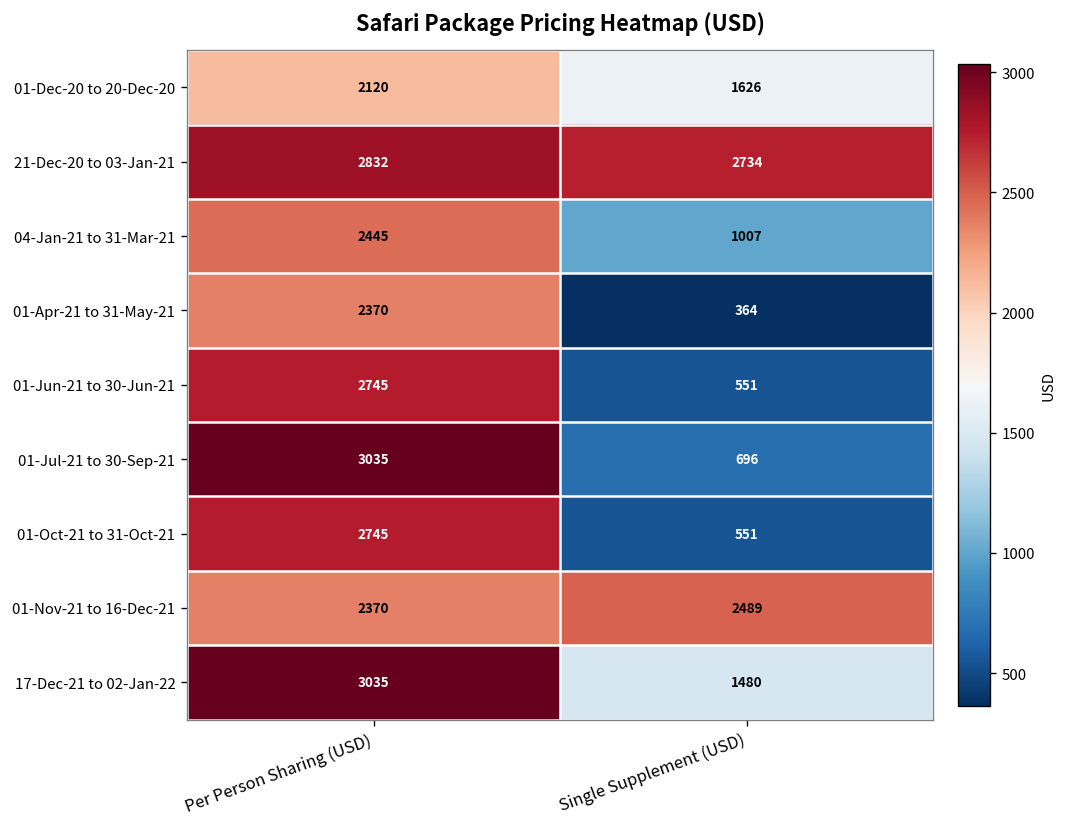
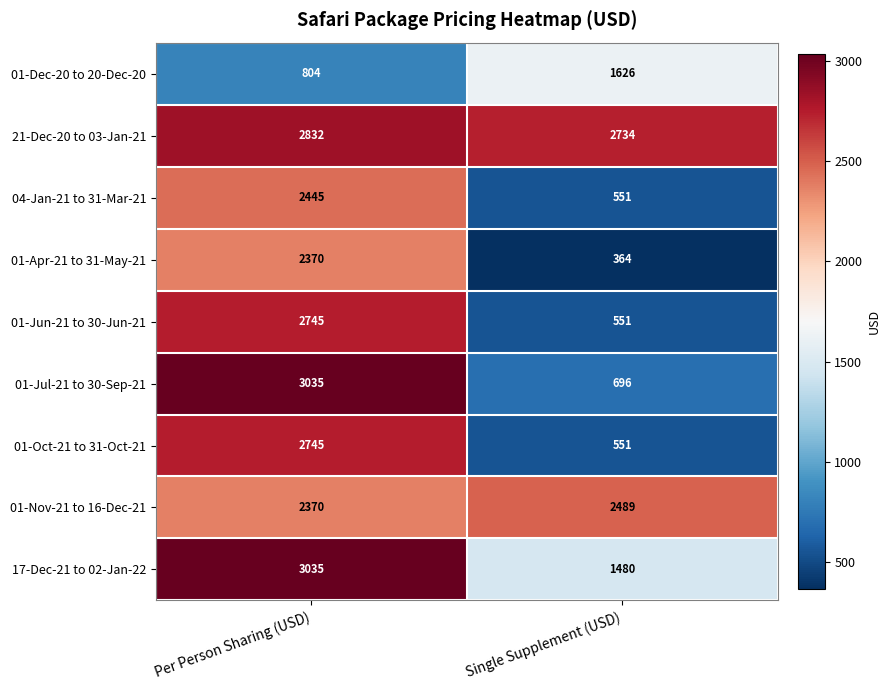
01-Dec-20 to 20-Dec-20, Per Person Sharing (USD): 2120 -> 804
04-Jan-21 to 31-Mar-21, Single Supplement (USD): 1007 -> 551
